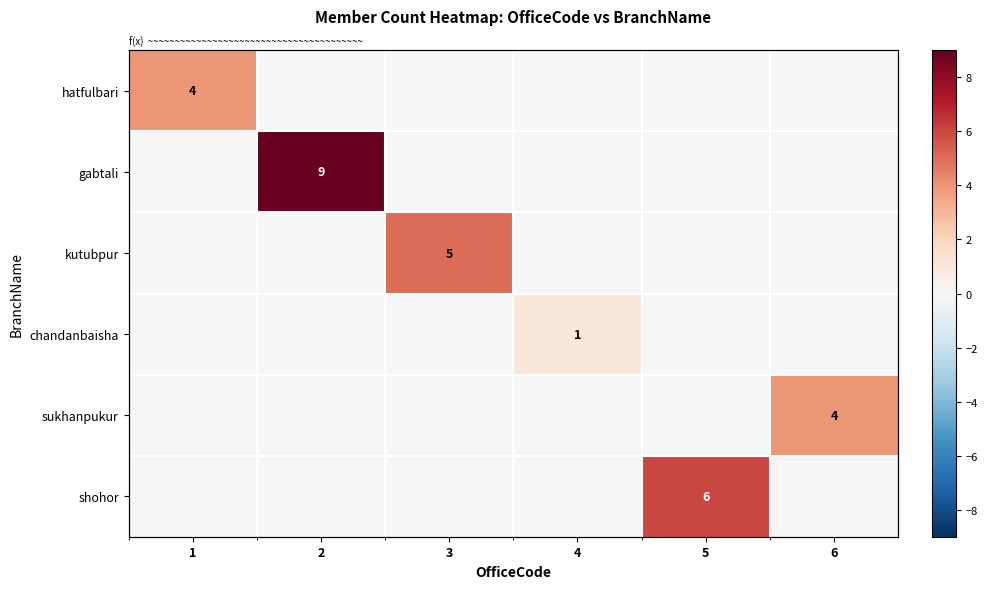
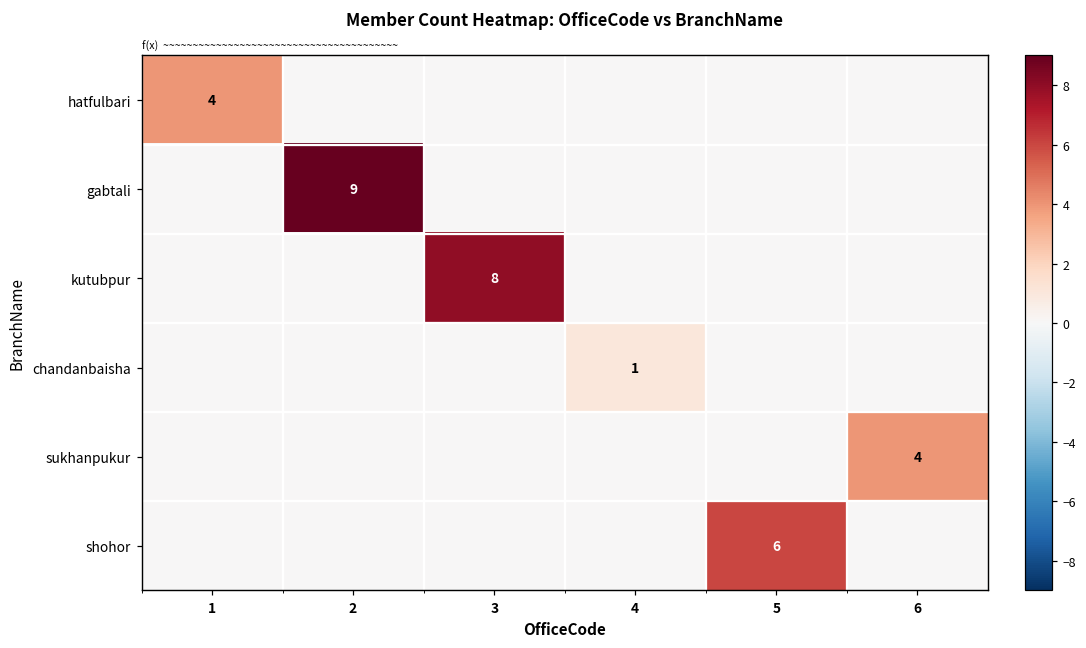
kutubpur, 3: 5 -> 8
